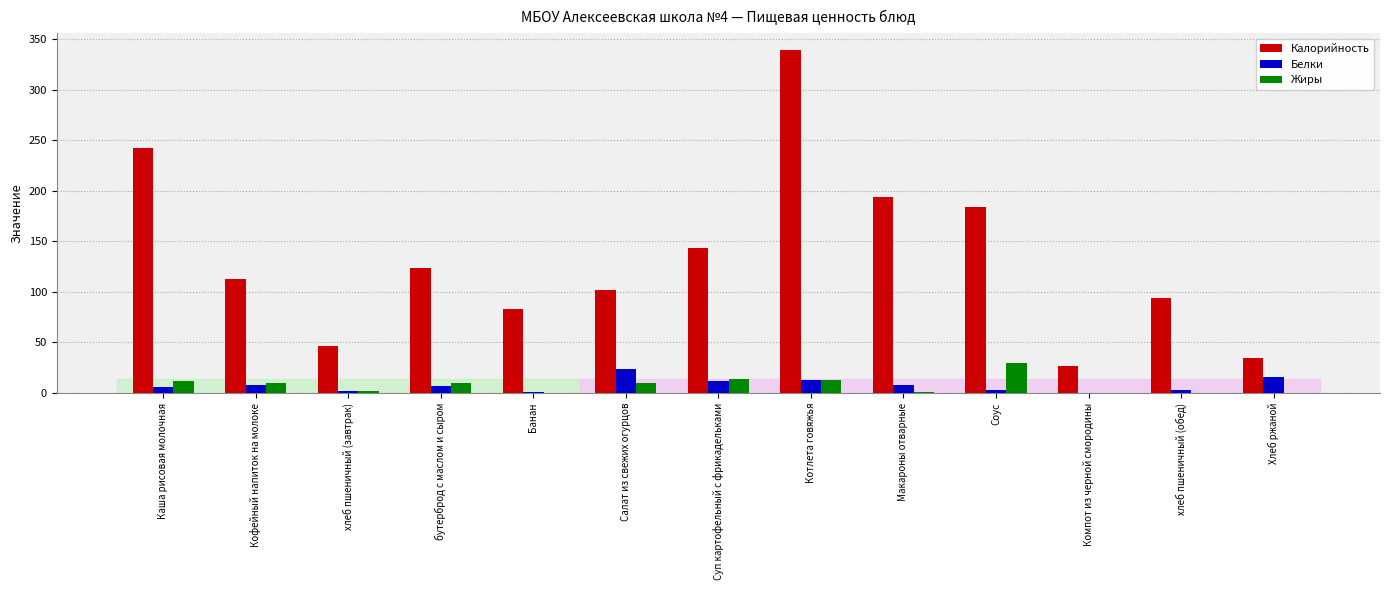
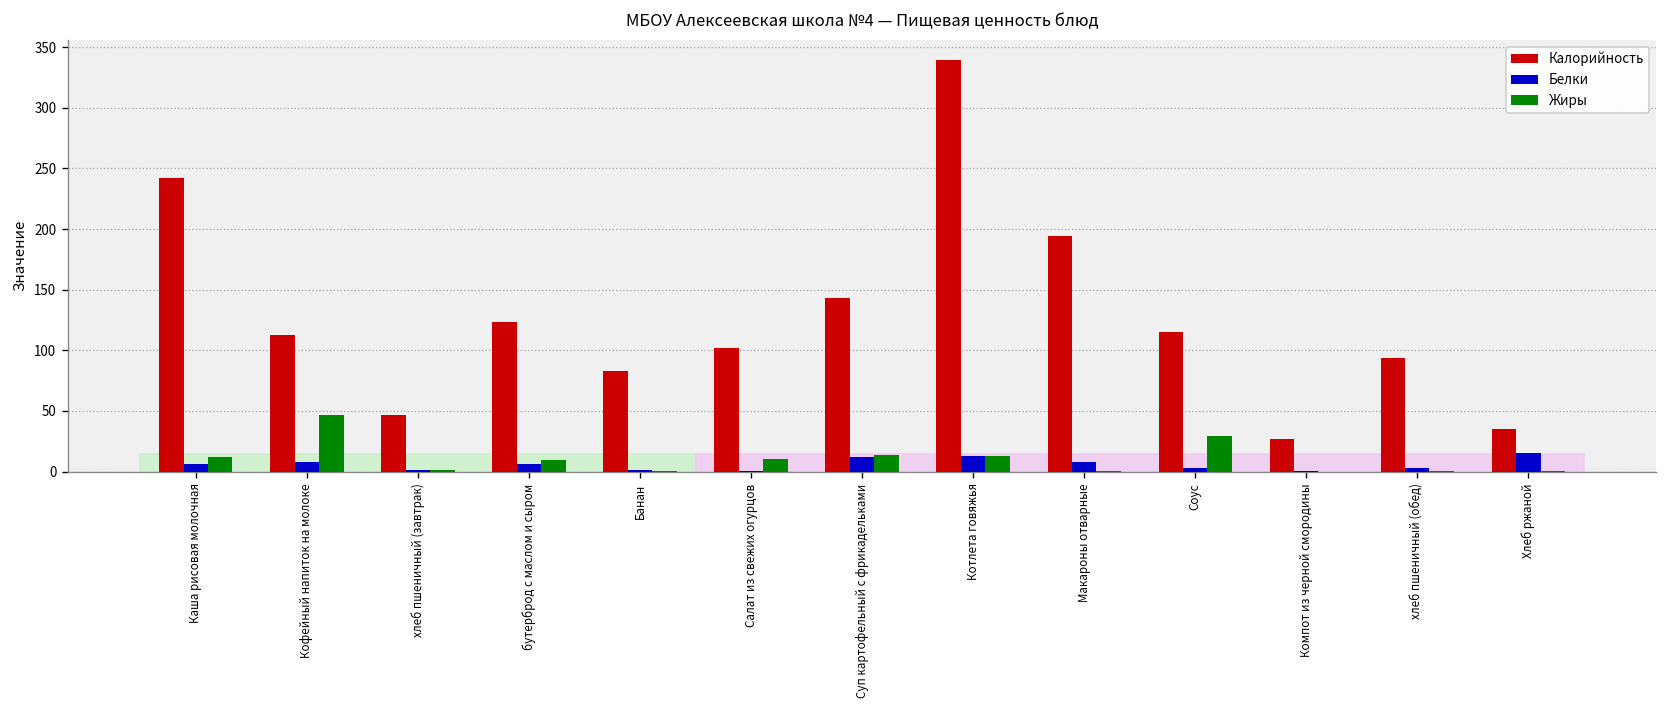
Жиры, Кофейный напиток на молоке: 10 -> 47
Белки, Салат из свежих огурцов: 24 -> 1
Калорийность, Соус: 184 -> 115
